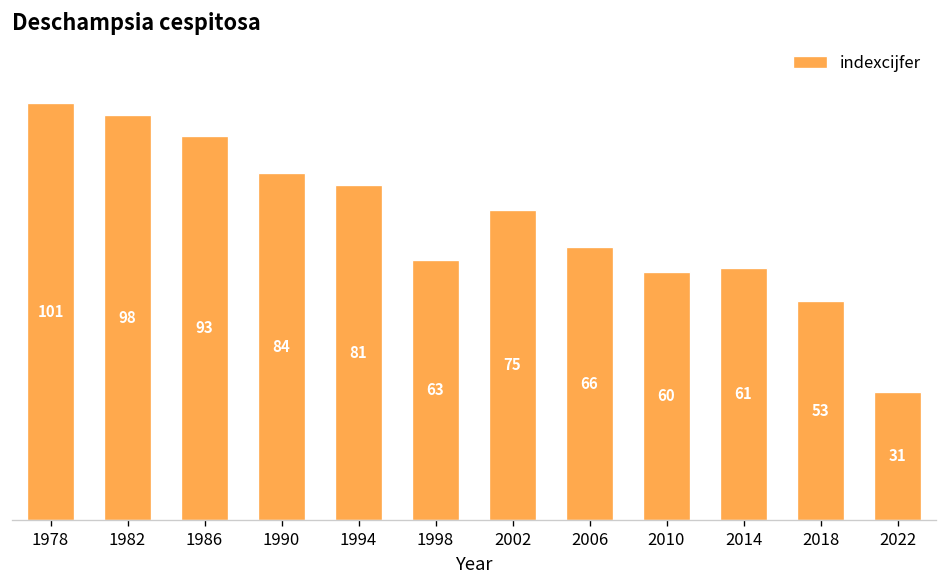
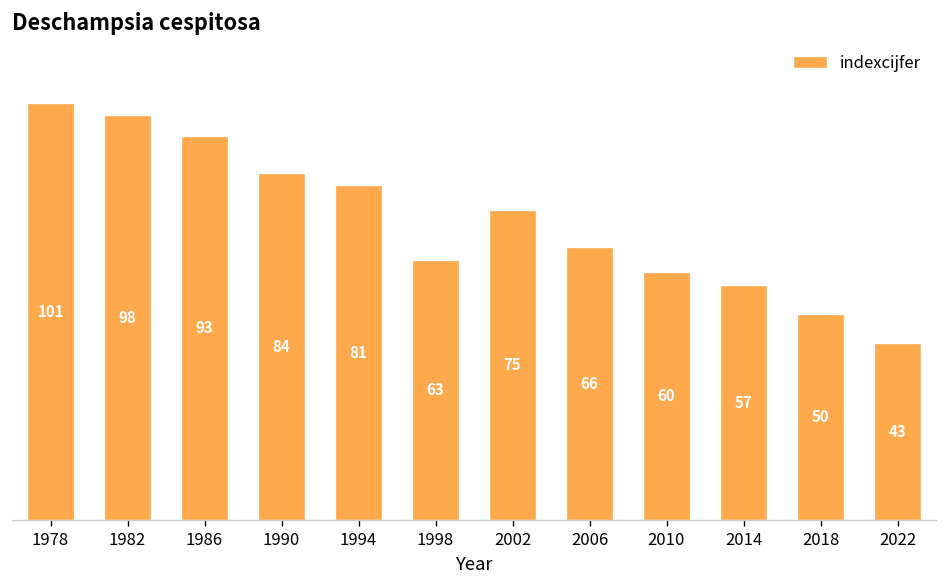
2014: 61 -> 57
2018: 53 -> 50
2022: 31 -> 43
